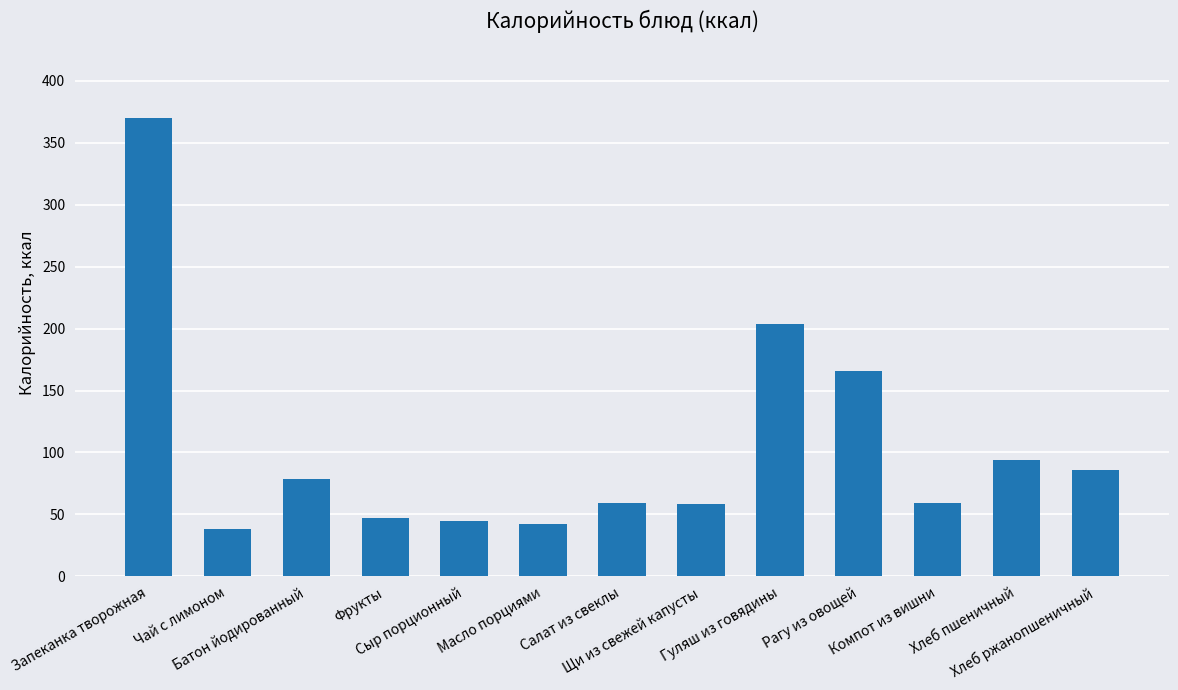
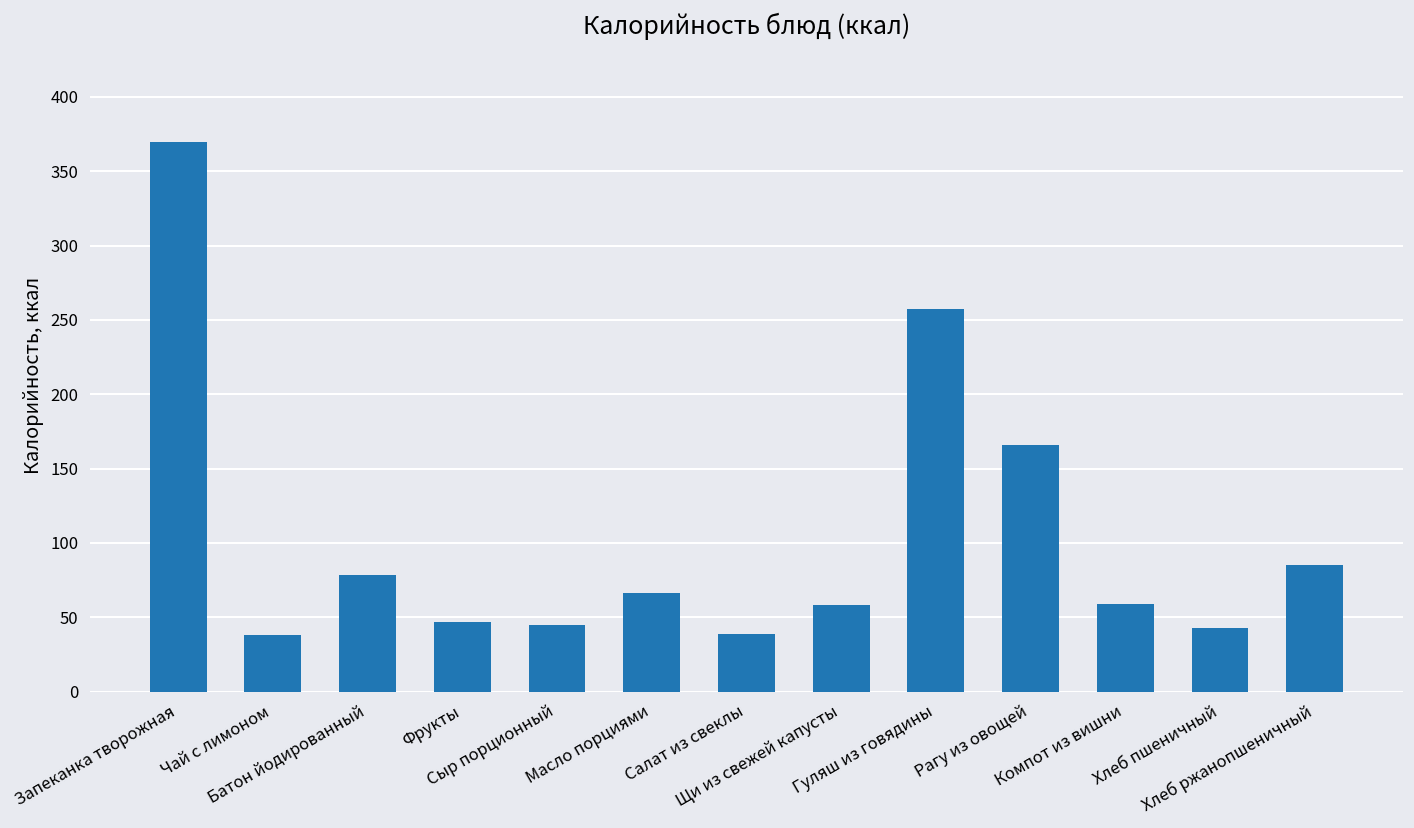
Масло порциями: 42 -> 66
Салат из свеклы: 59 -> 39
Гуляш из говядины: 204 -> 257
Хлеб пшеничный: 94 -> 43
